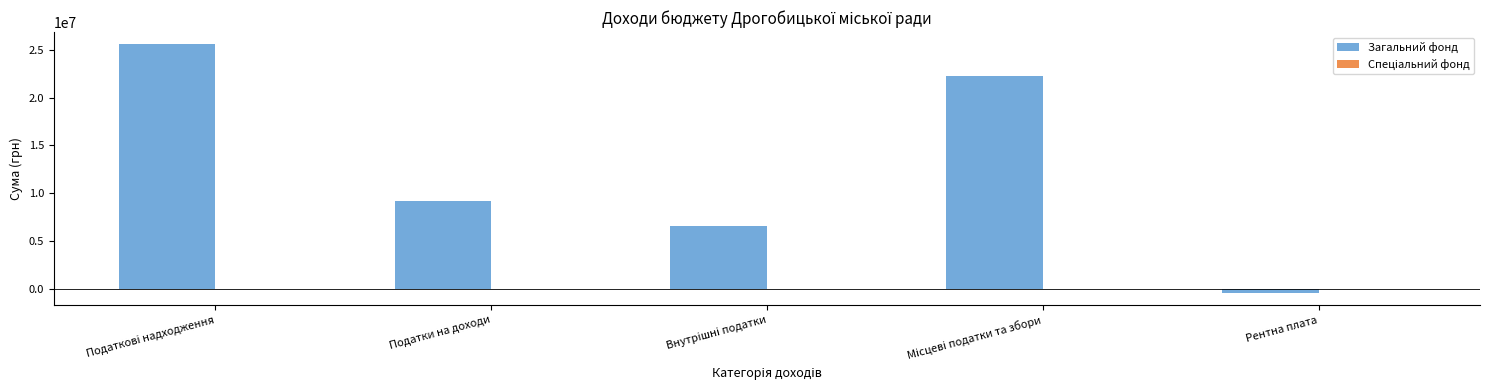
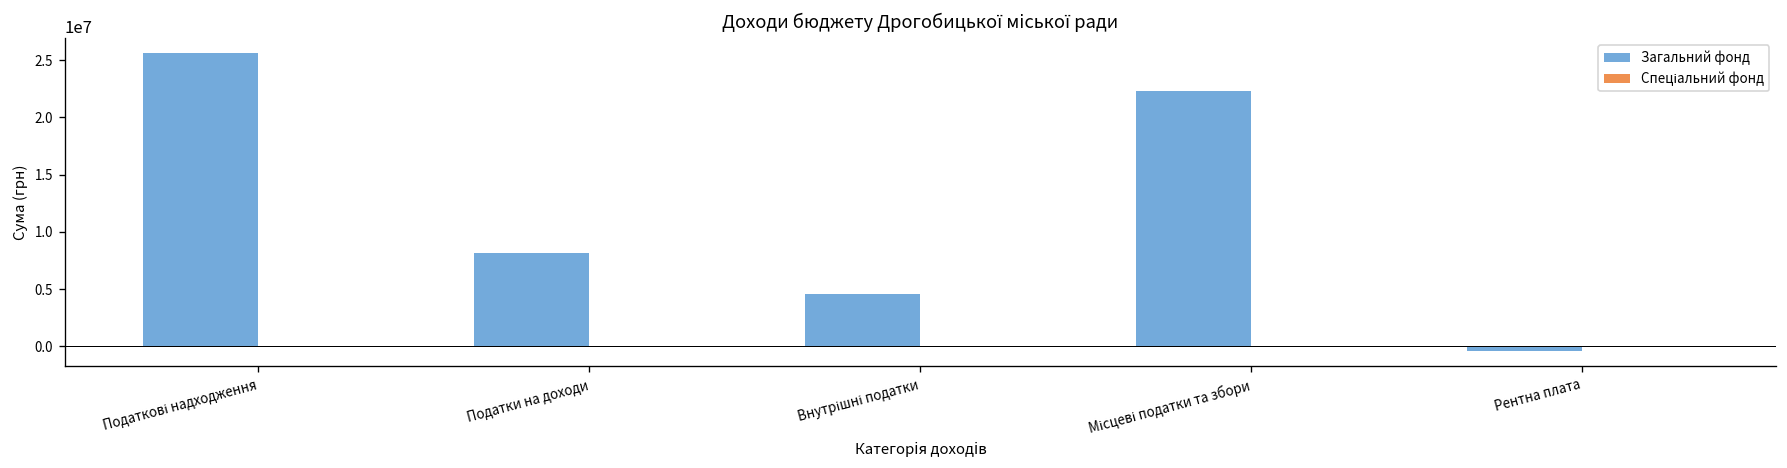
Загальний фонд, Податки на доходи: 9000000 -> 8000000
Загальний фонд, Внутрішні податки: 7000000 -> 5000000
